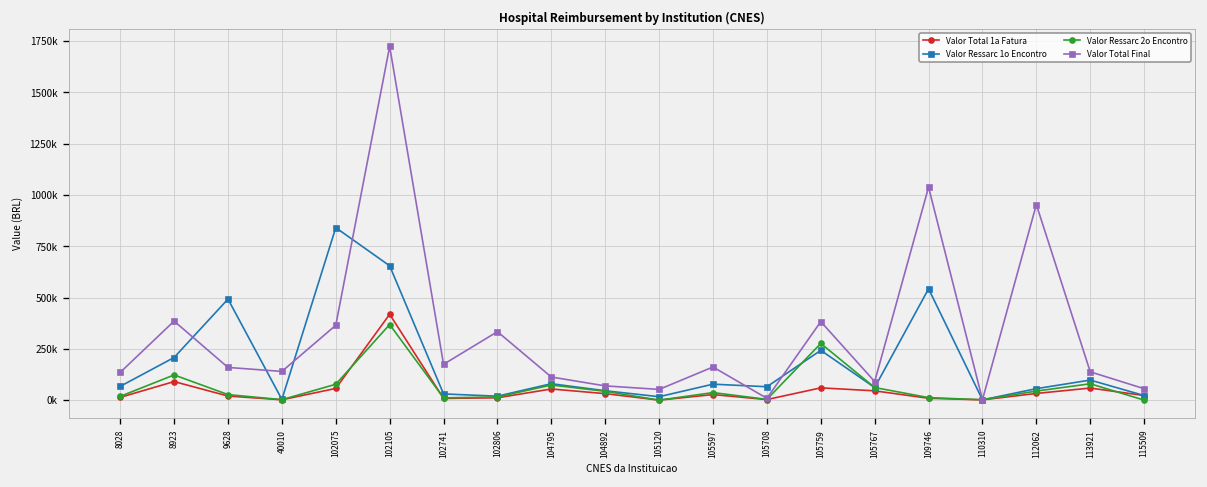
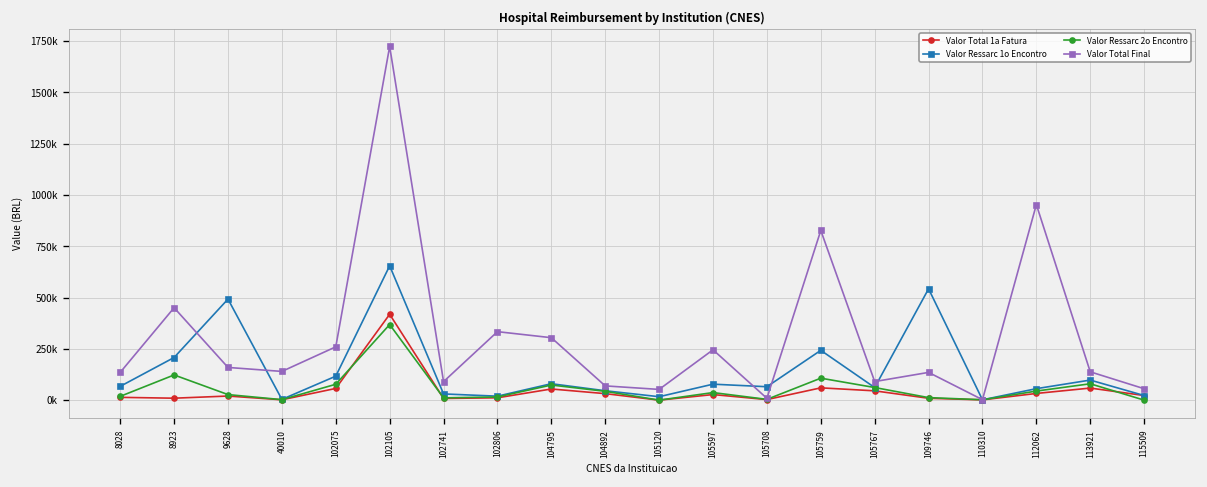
Valor Total 1a Fatura, 8923: 90000 -> 10000
Valor Total Final, 8923: 390000 -> 450000
Valor Ressarc 1o Encontro, 102075: 840000 -> 120000
Valor Total Final, 102075: 360000 -> 260000
Valor Total Final, 102741: 170000 -> 90000
Valor Total Final, 104795: 110000 -> 300000
Valor Total Final, 105597: 160000 -> 250000
Valor Ressarc 2o Encontro, 105759: 280000 -> 110000
Valor Total Final, 105759: 380000 -> 830000
Valor Total Final, 109746: 1040000 -> 140000
